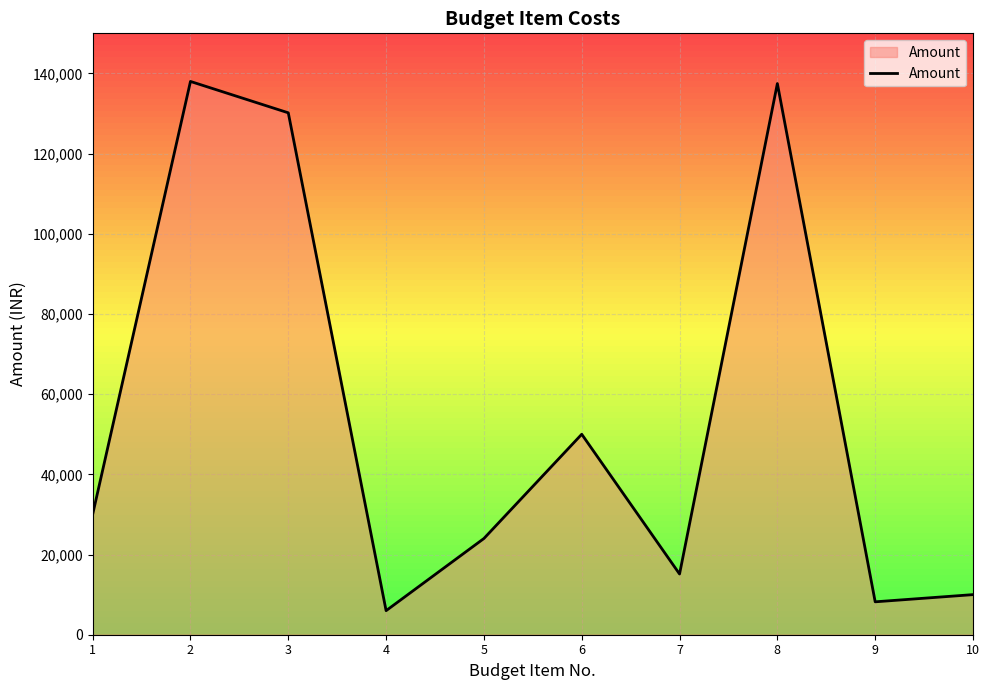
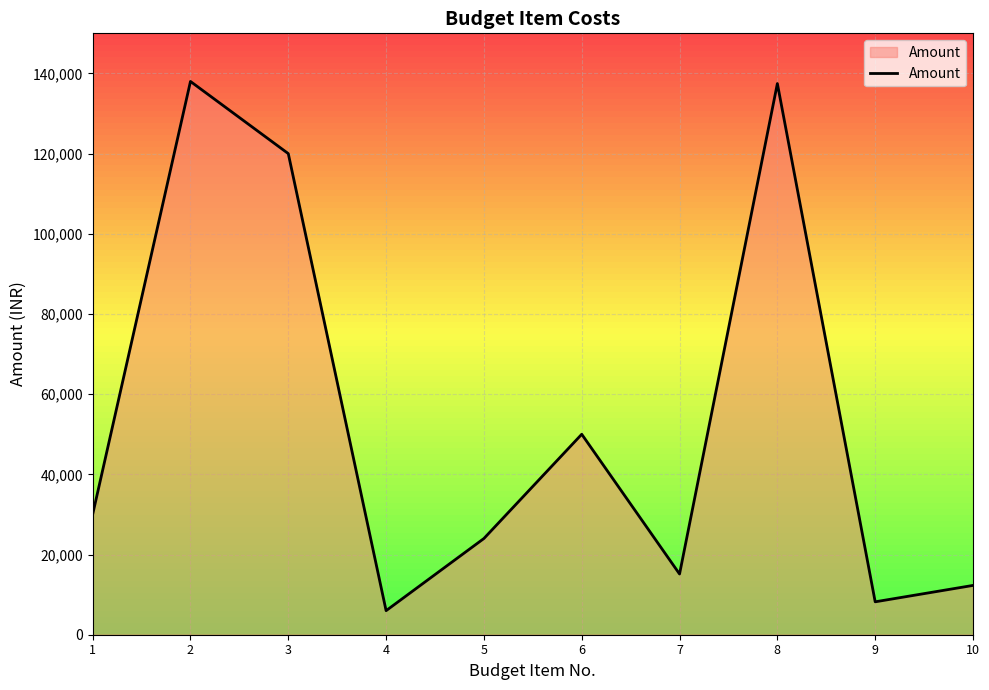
3: 130,000 -> 120,000
10: 10,000 -> 12,000
